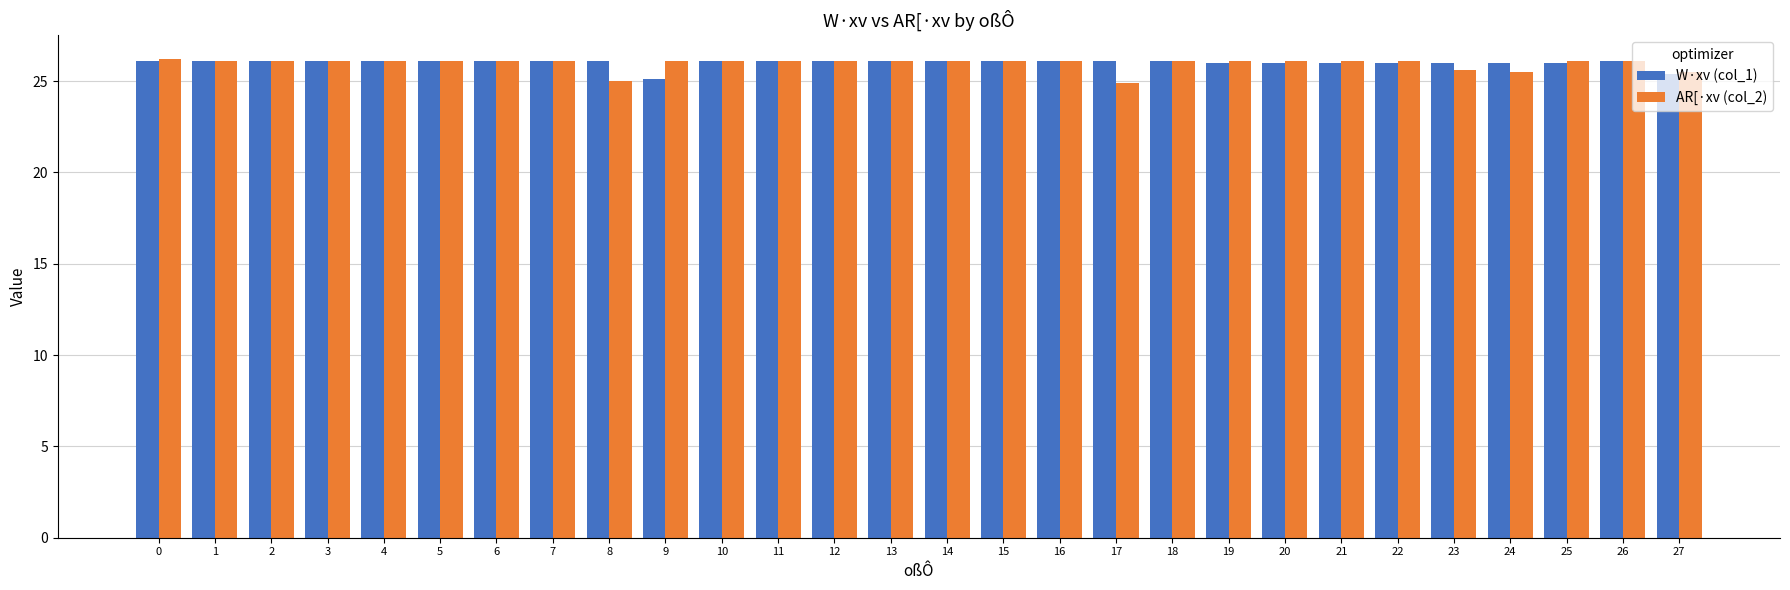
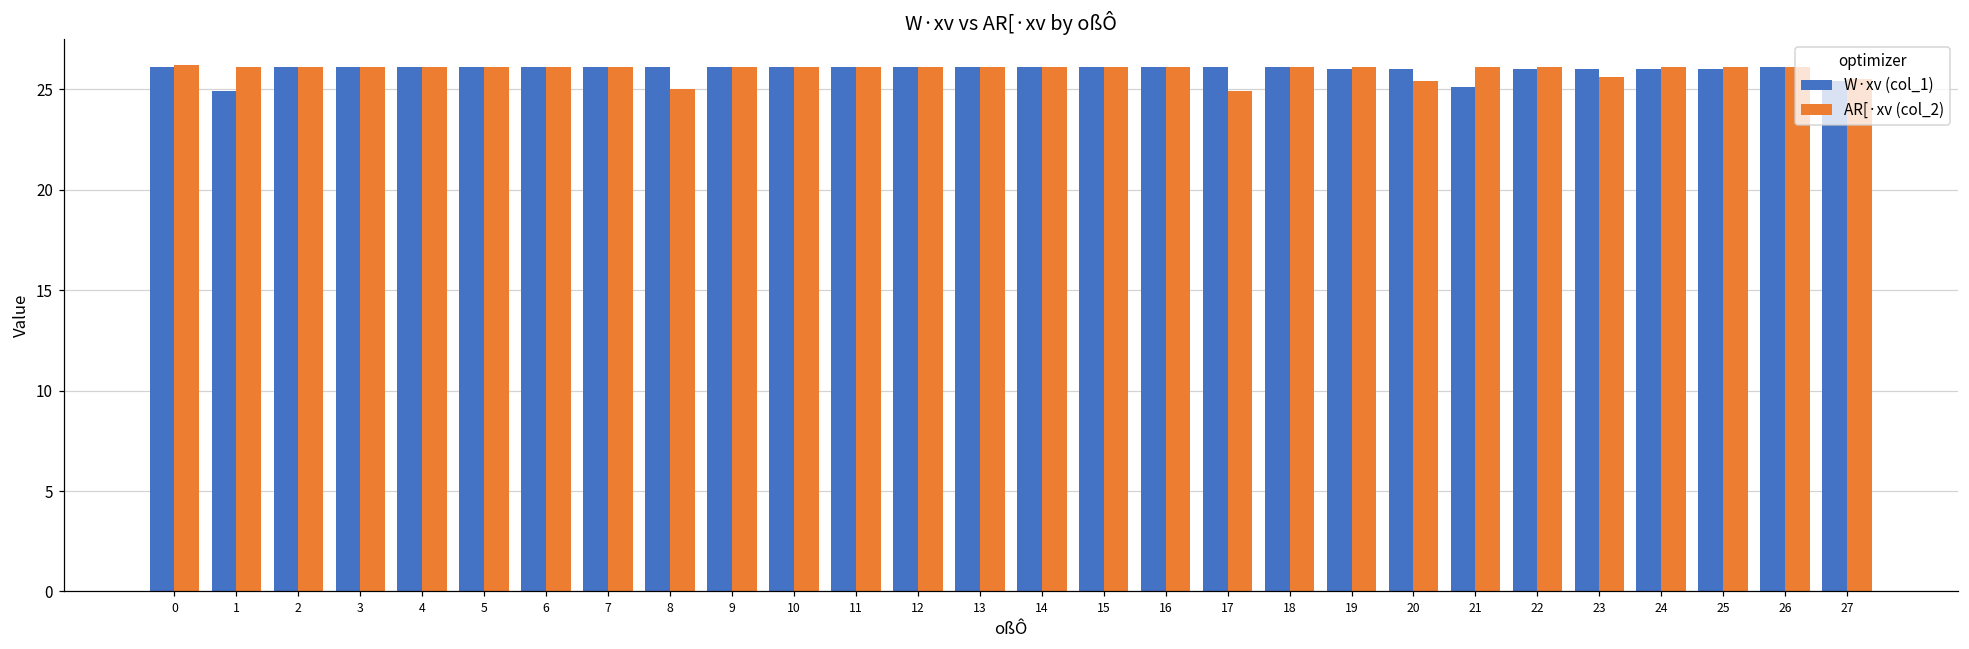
W·xv (col_1), 1: 26.1 -> 24.9
W·xv (col_1), 9: 25.1 -> 26.1
AR[·xv (col_2), 20: 26.1 -> 25.4
W·xv (col_1), 21: 26.0 -> 25.1
AR[·xv (col_2), 24: 25.5 -> 26.1
